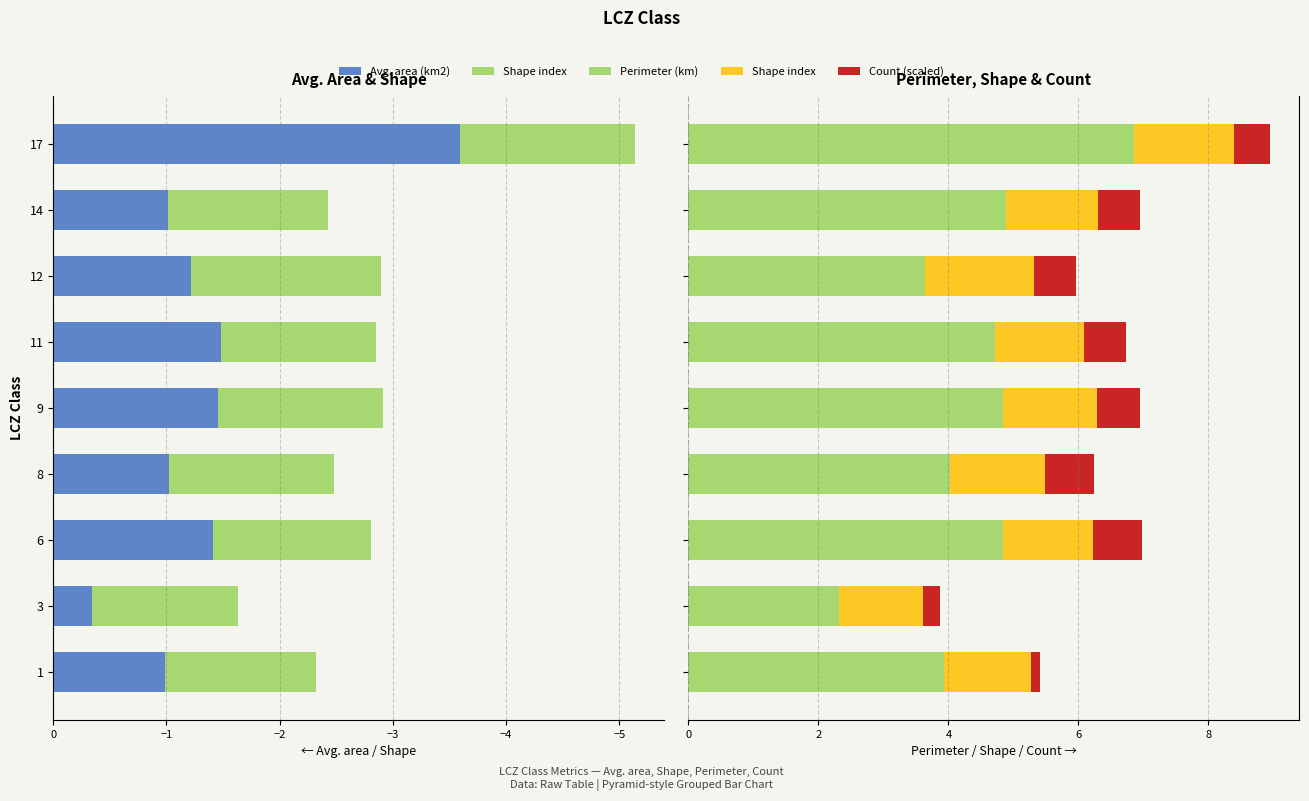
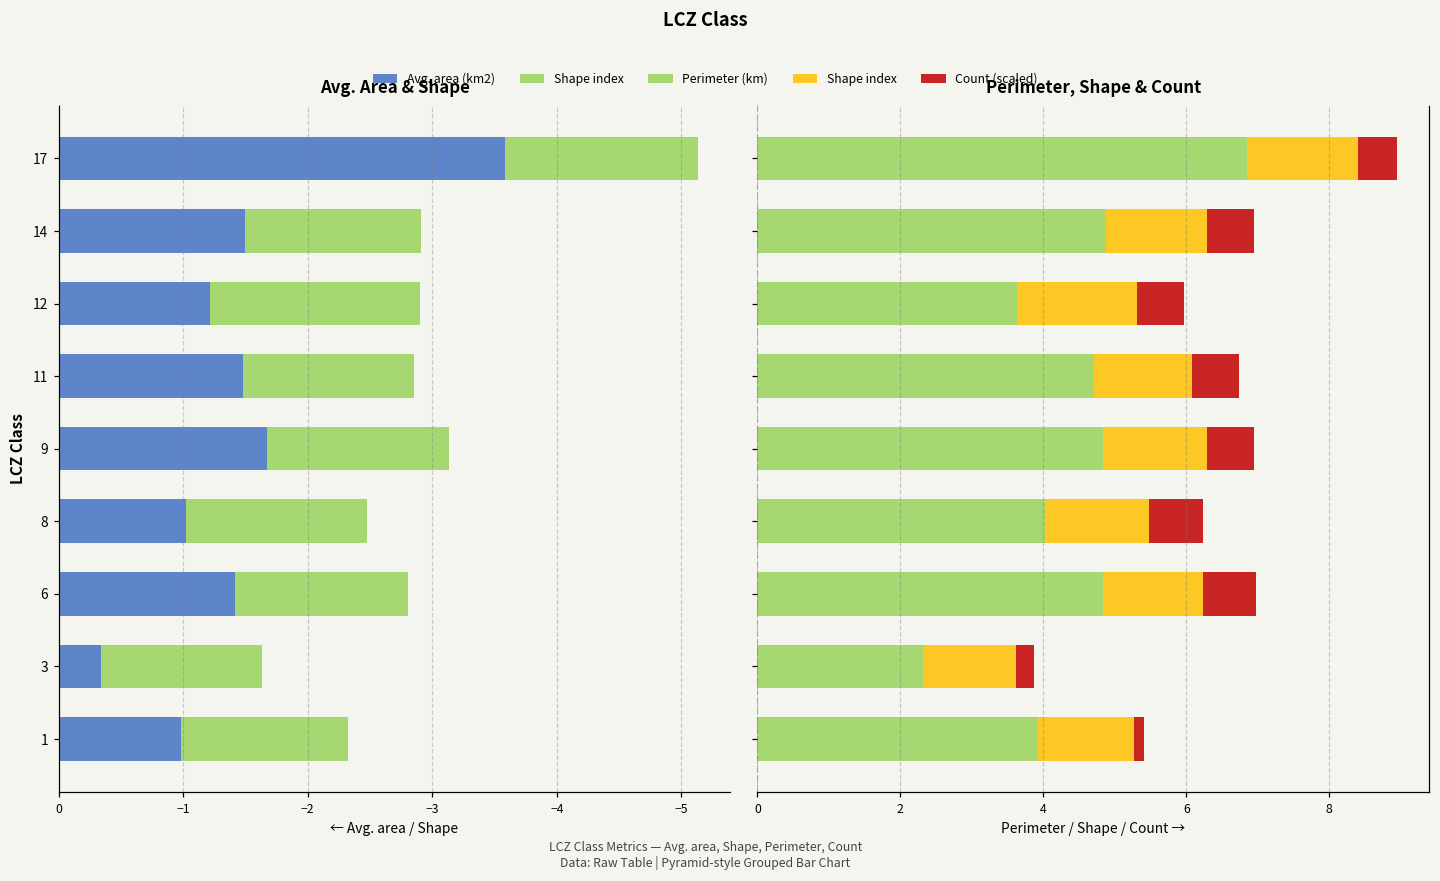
Avg. Area & Shape, Avg. area (km2), 14: -1.01 -> -1.50
Avg. Area & Shape, Avg. area (km2), 9: -1.46 -> -1.67
